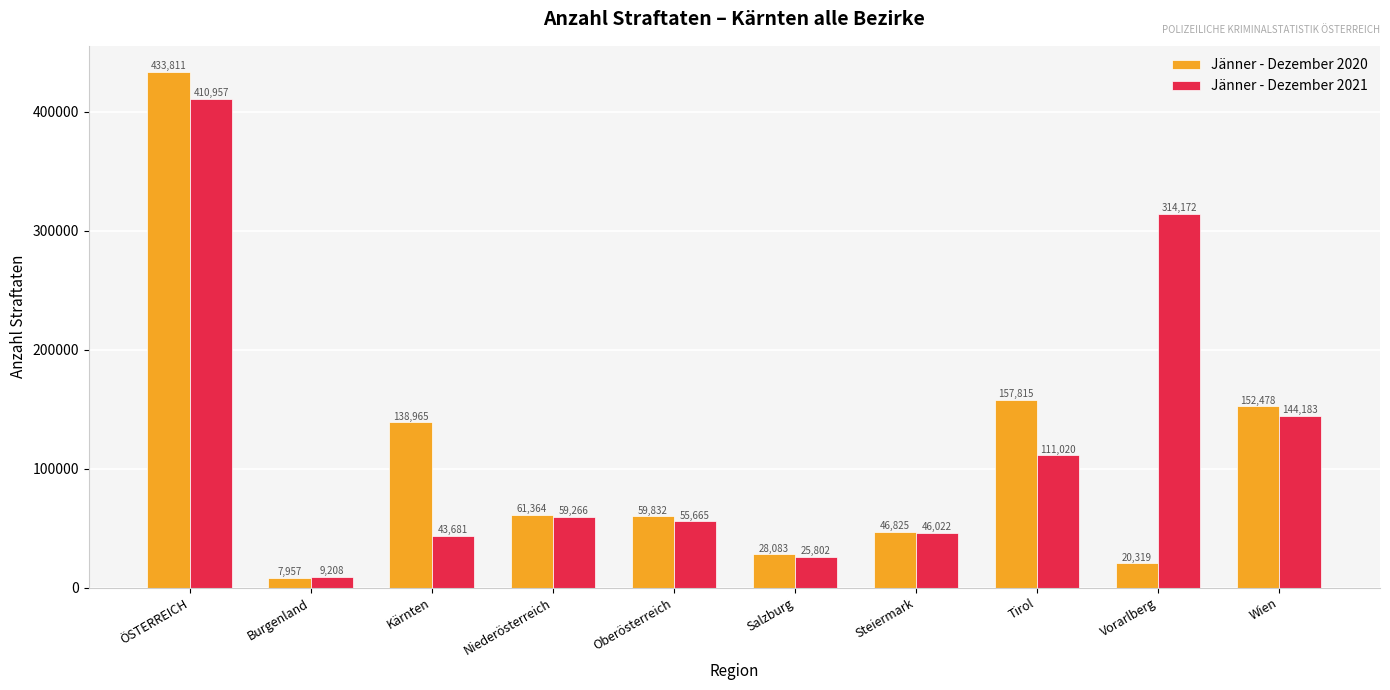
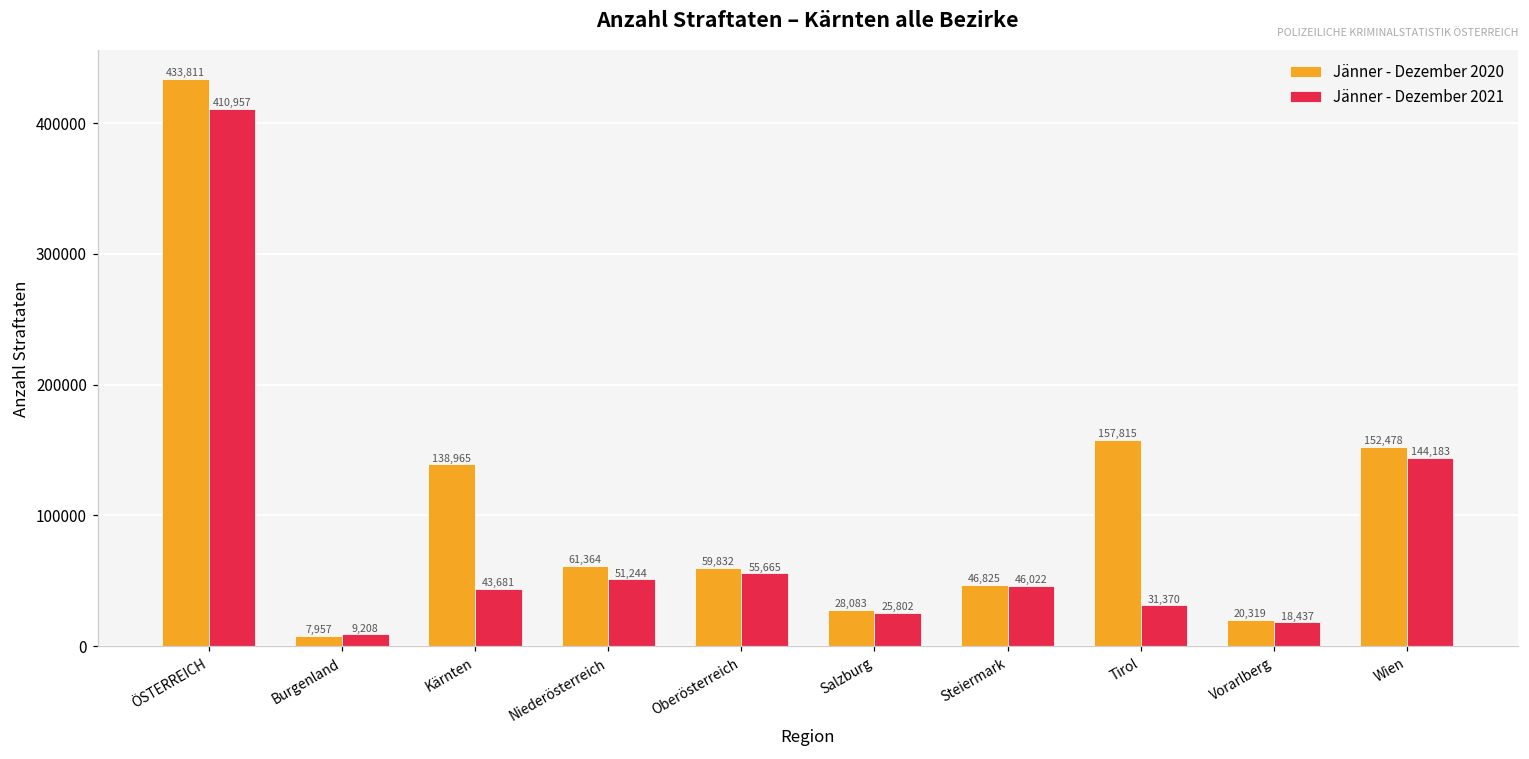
Jänner - Dezember 2021, Niederösterreich: 59,266 -> 51,244
Jänner - Dezember 2021, Tirol: 111,020 -> 31,370
Jänner - Dezember 2021, Vorarlberg: 314,172 -> 18,437
